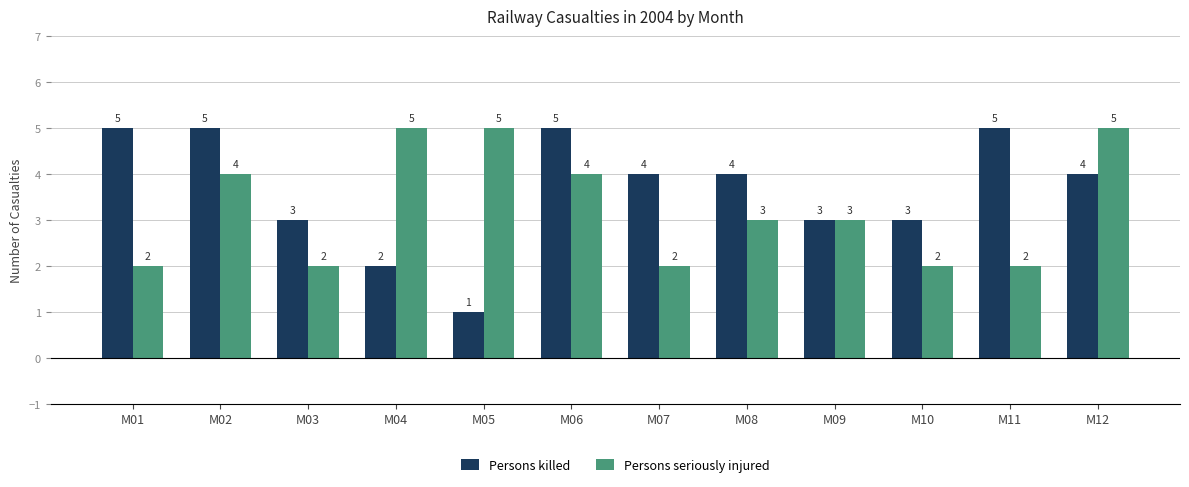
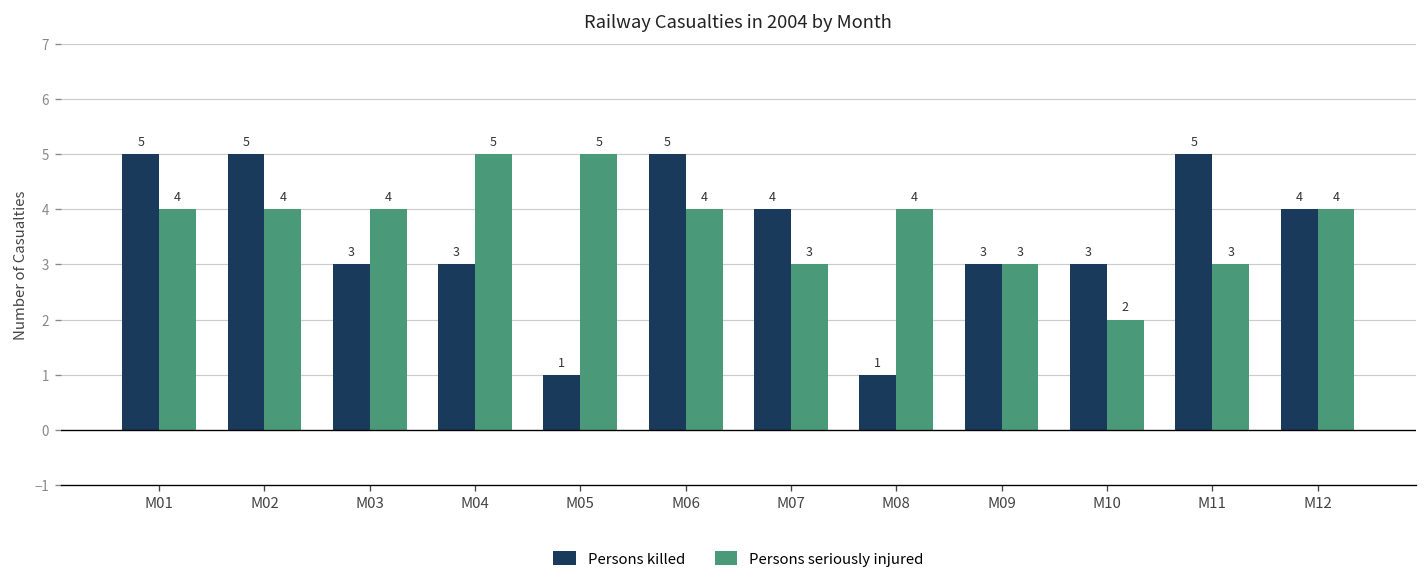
Persons seriously injured, M01: 2 -> 4
Persons seriously injured, M03: 2 -> 4
Persons killed, M04: 2 -> 3
Persons seriously injured, M07: 2 -> 3
Persons killed, M08: 4 -> 1
Persons seriously injured, M08: 3 -> 4
Persons seriously injured, M11: 2 -> 3
Persons seriously injured, M12: 5 -> 4
